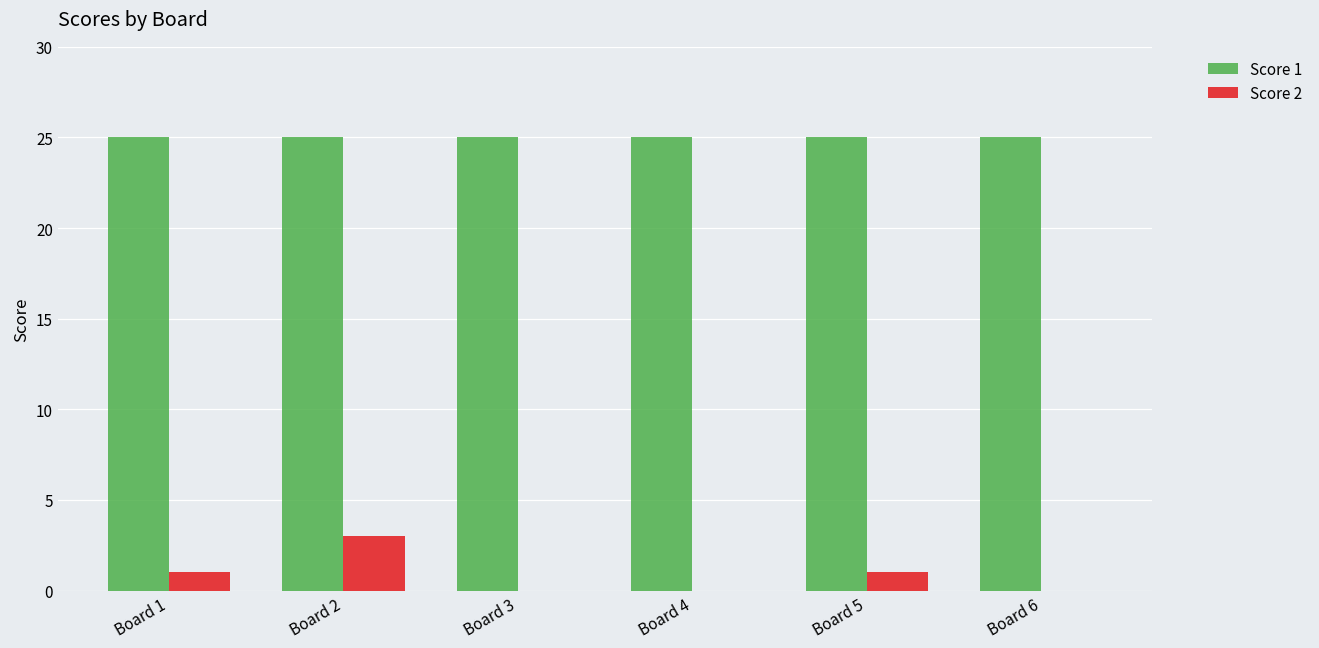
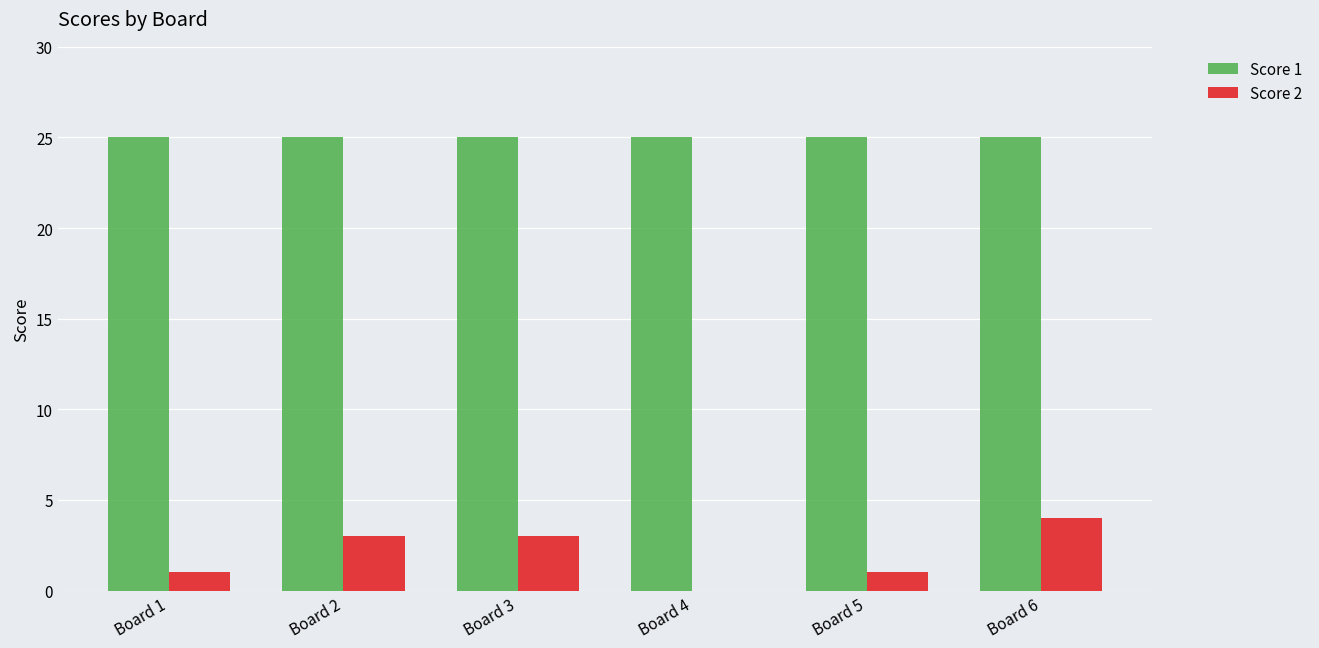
Score 2, Board 3: 0 -> 3
Score 2, Board 6: 0 -> 4
